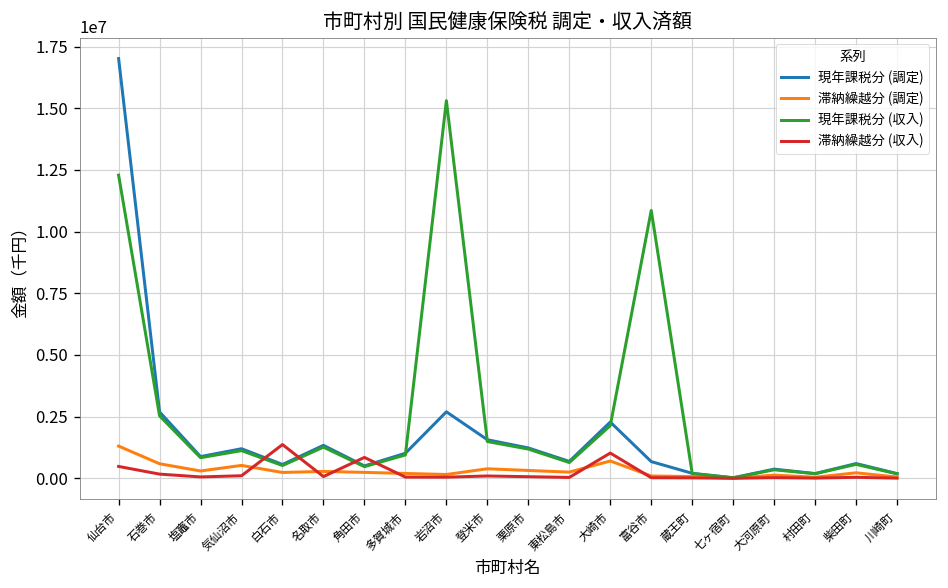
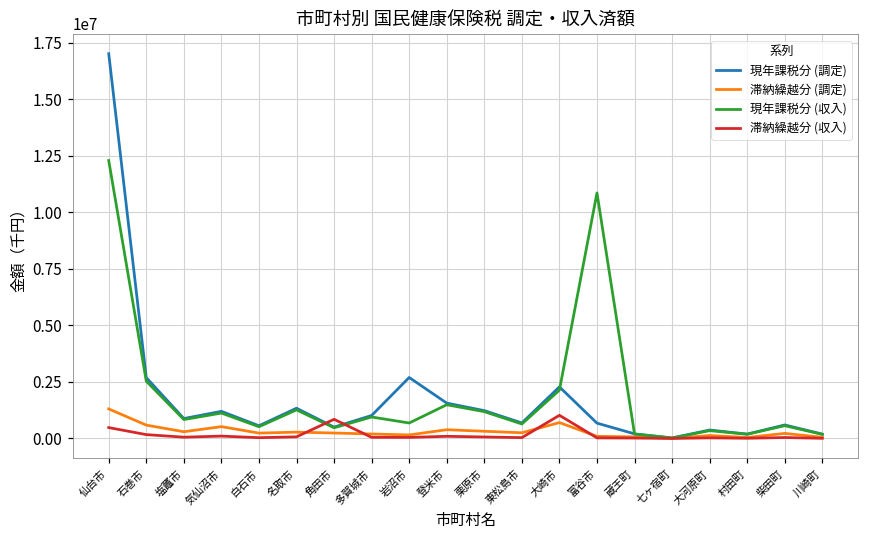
滞納繰越分 (収入), 白石市: 1400000 -> 0
現年課税分 (収入), 岩沼市: 15300000 -> 700000
